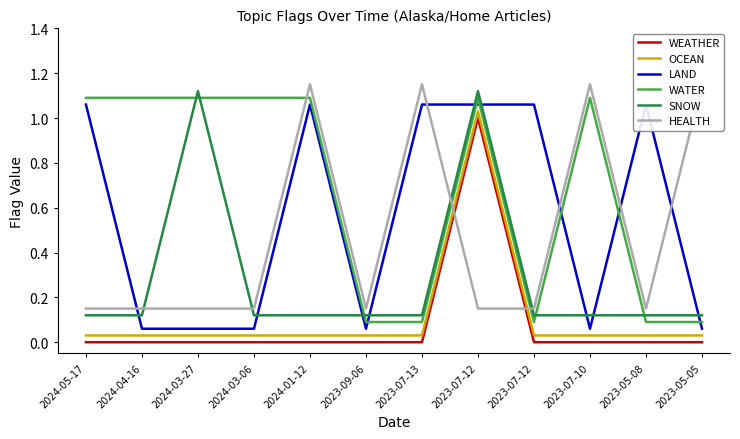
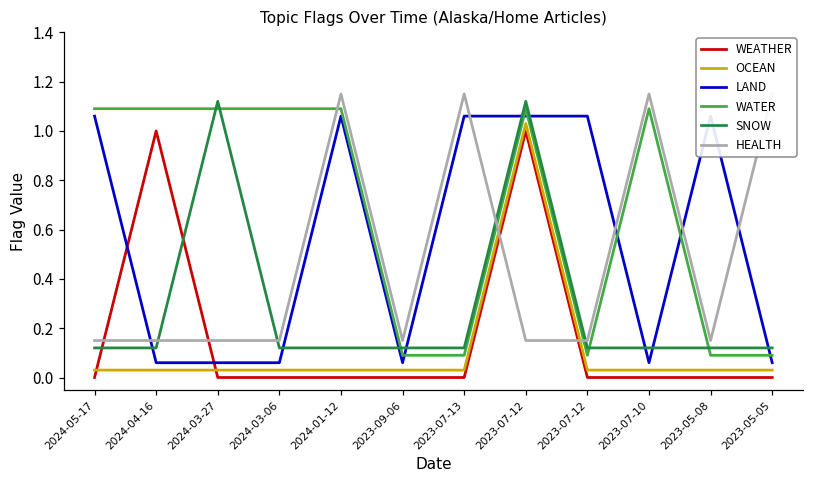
WEATHER, 2024-04-16: 0 -> 1
